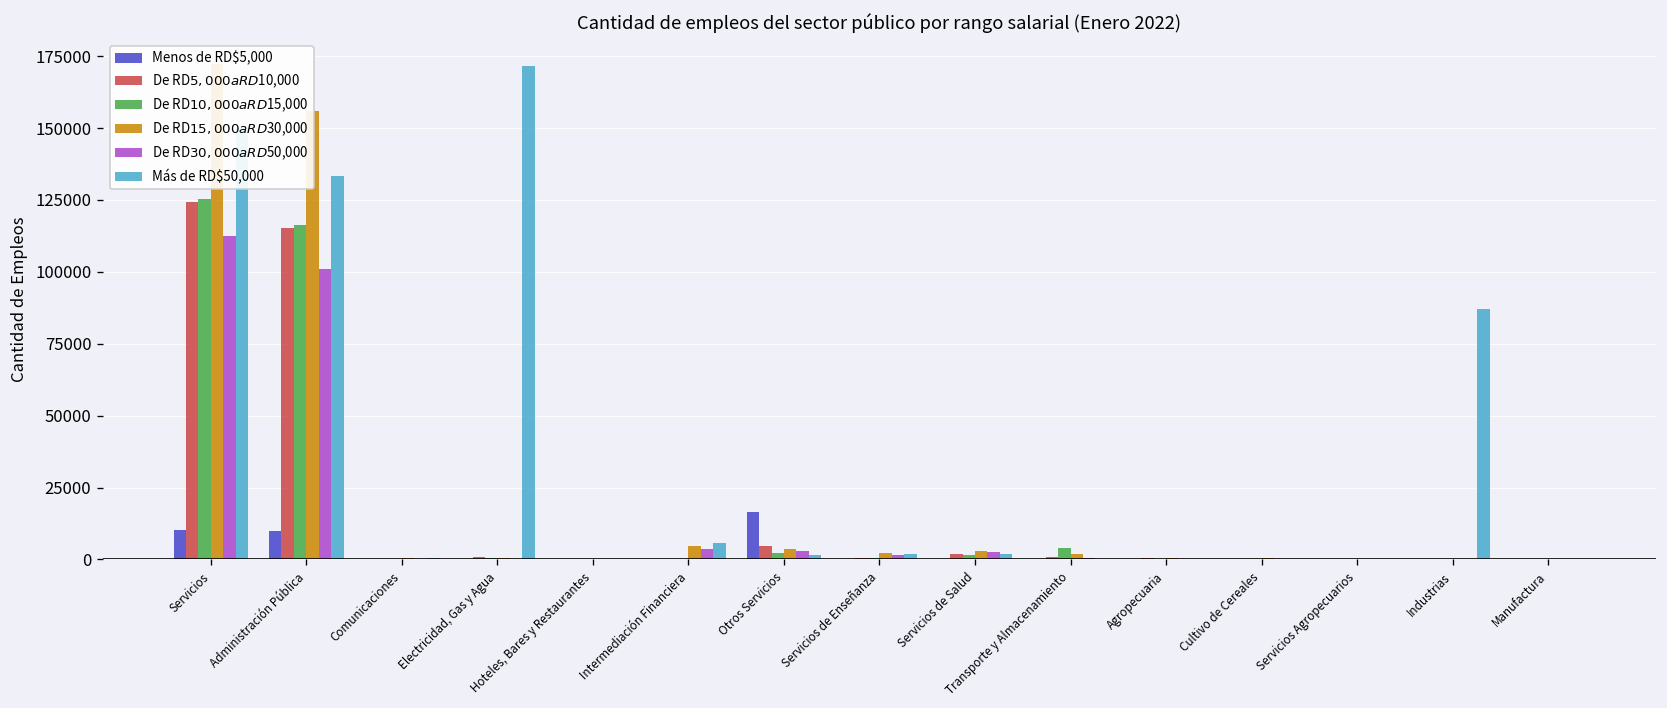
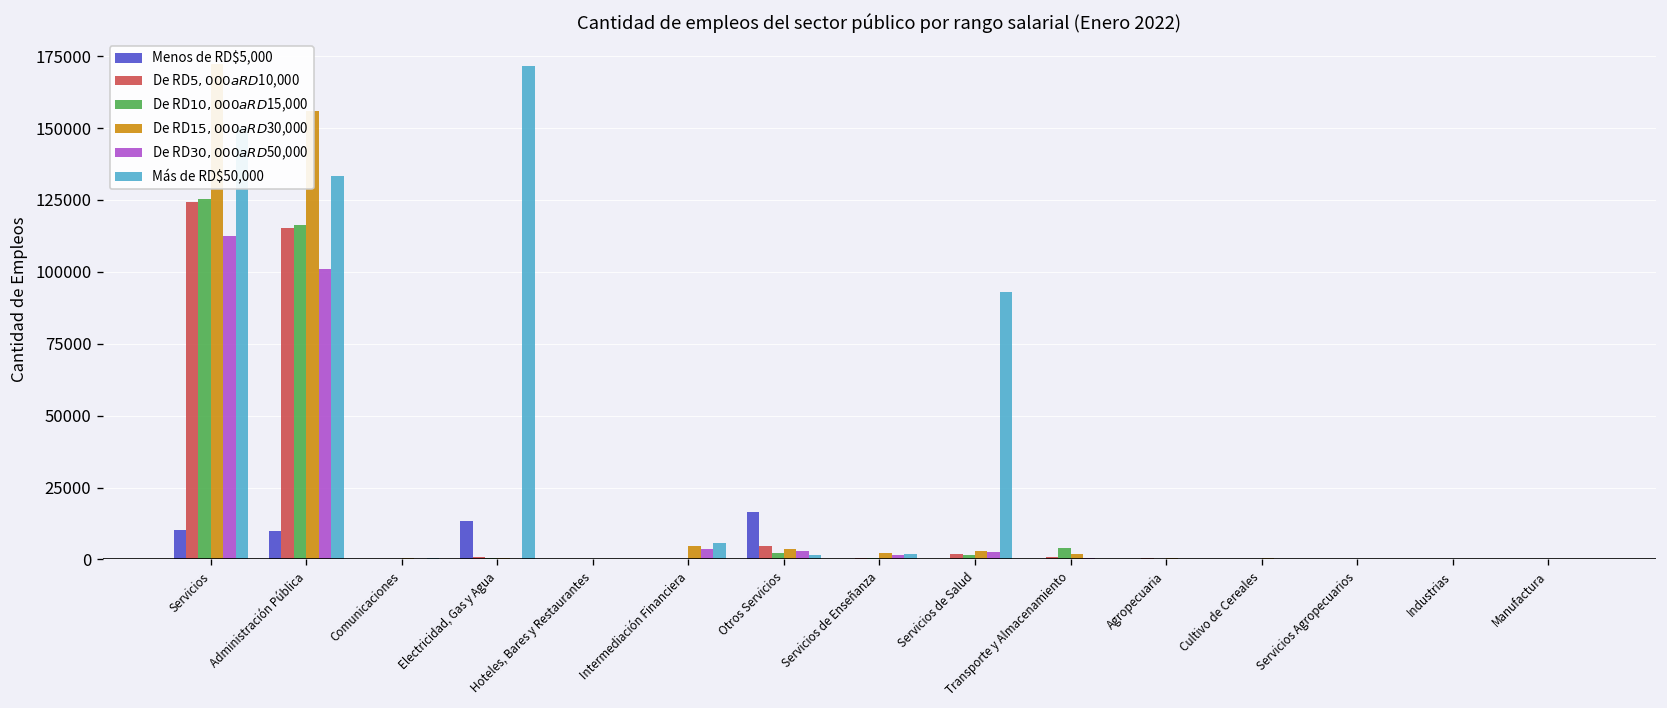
Menos de RD$5,000, Electricidad, Gas y Agua: 0 -> 14000
Más de RD$50,000, Servicios de Salud: 2000 -> 93000
Más de RD$50,000, Industrias: 87000 -> 0
